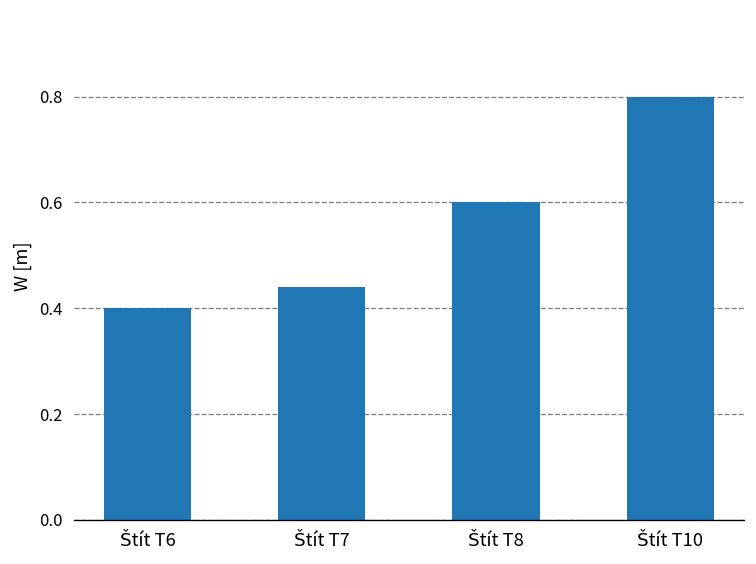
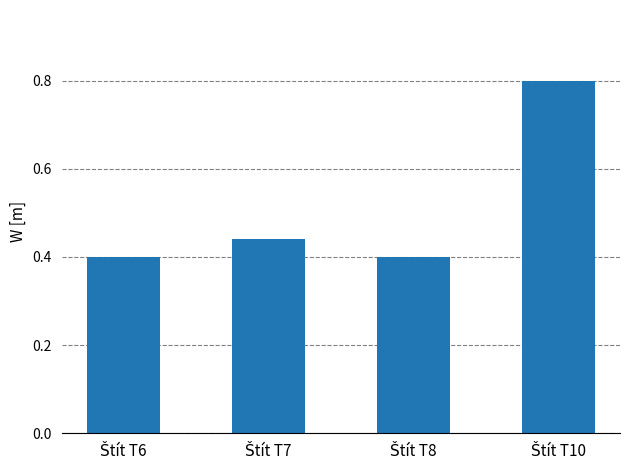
Štít T8: 0.6 -> 0.4
